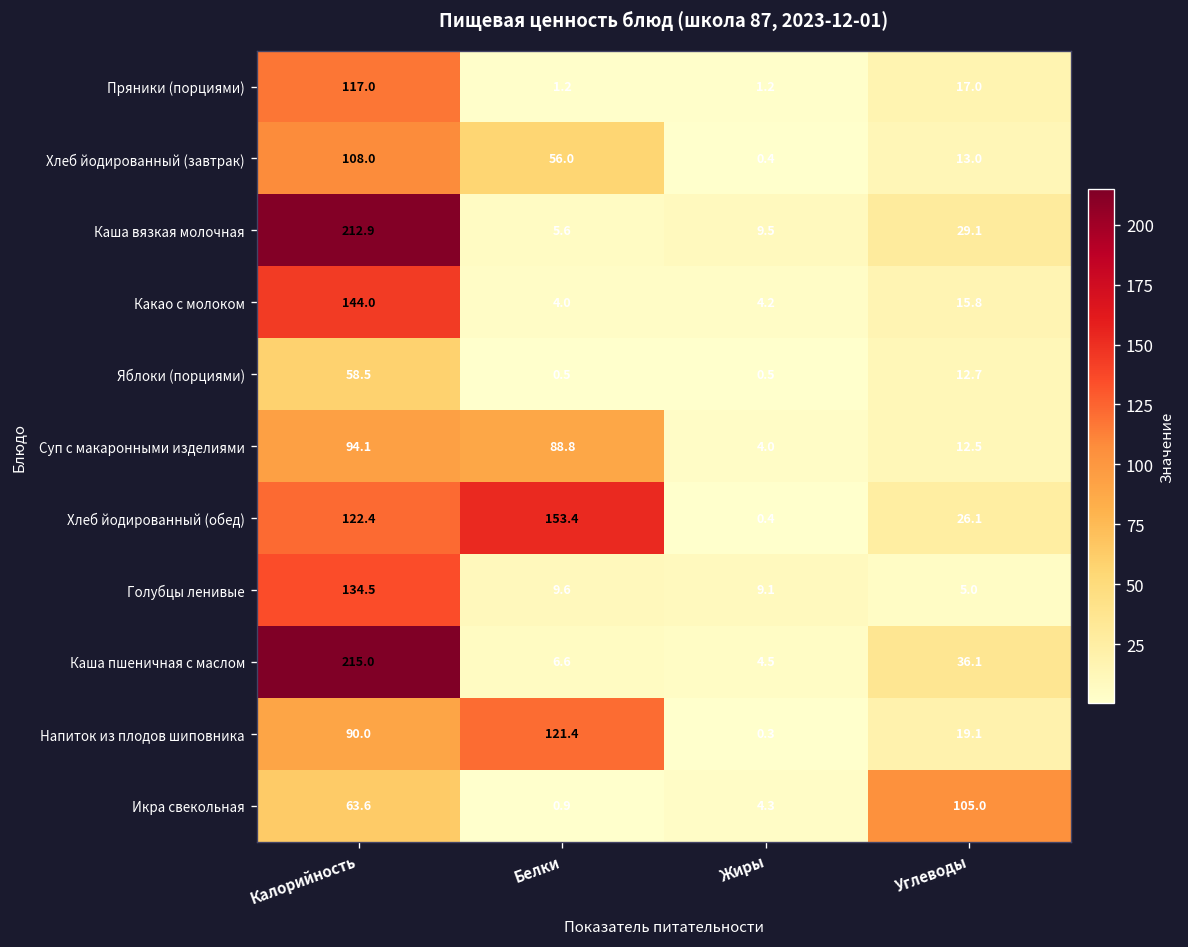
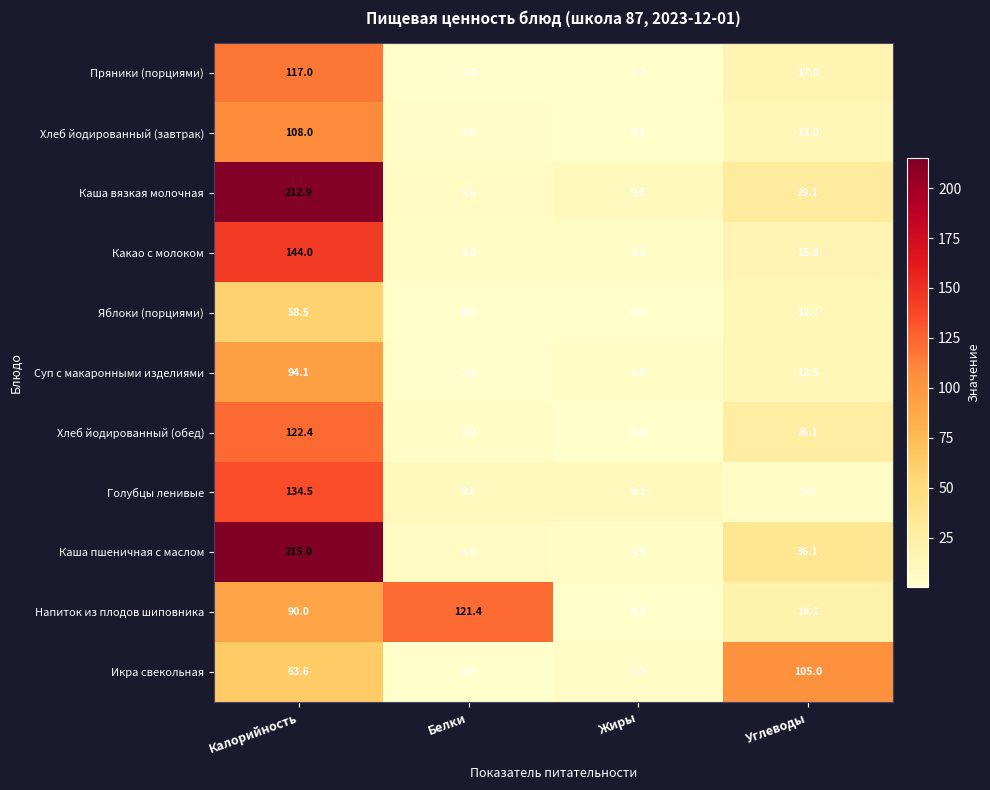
Хлеб йодированный (завтрак), Белки: 56.0 -> 3.5
Суп с макаронными изделиями, Белки: 88.8 -> 1.8
Хлеб йодированный (обед), Белки: 153.4 -> 3.9
